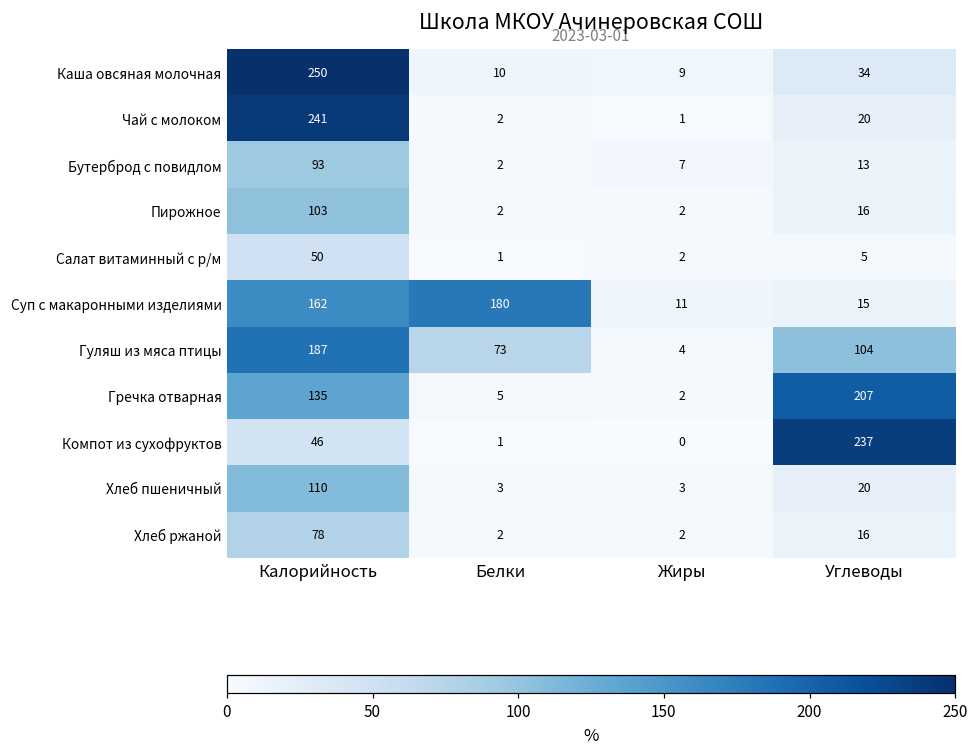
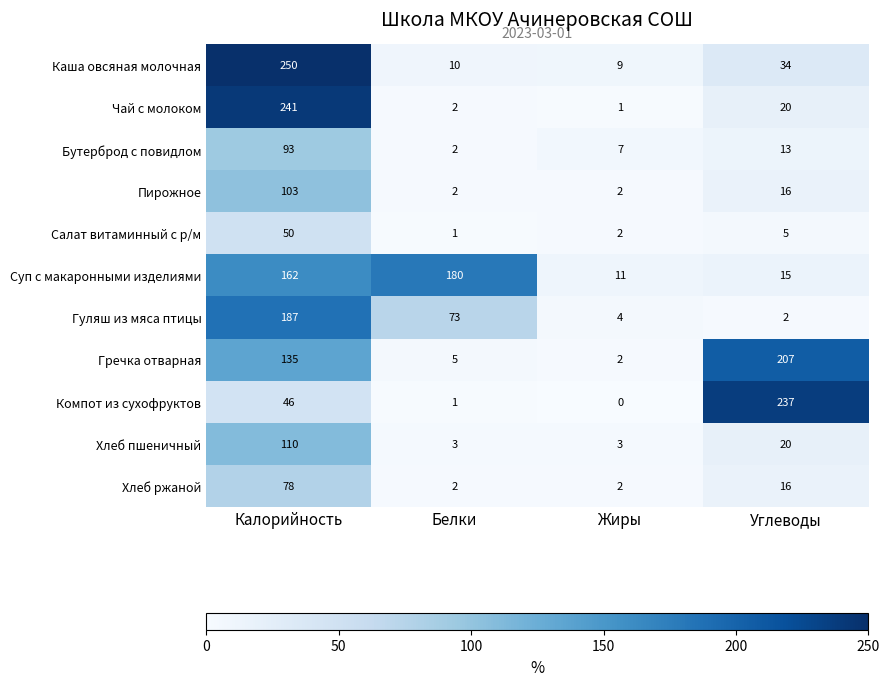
Гуляш из мяса птицы, Углеводы: 104 -> 2
